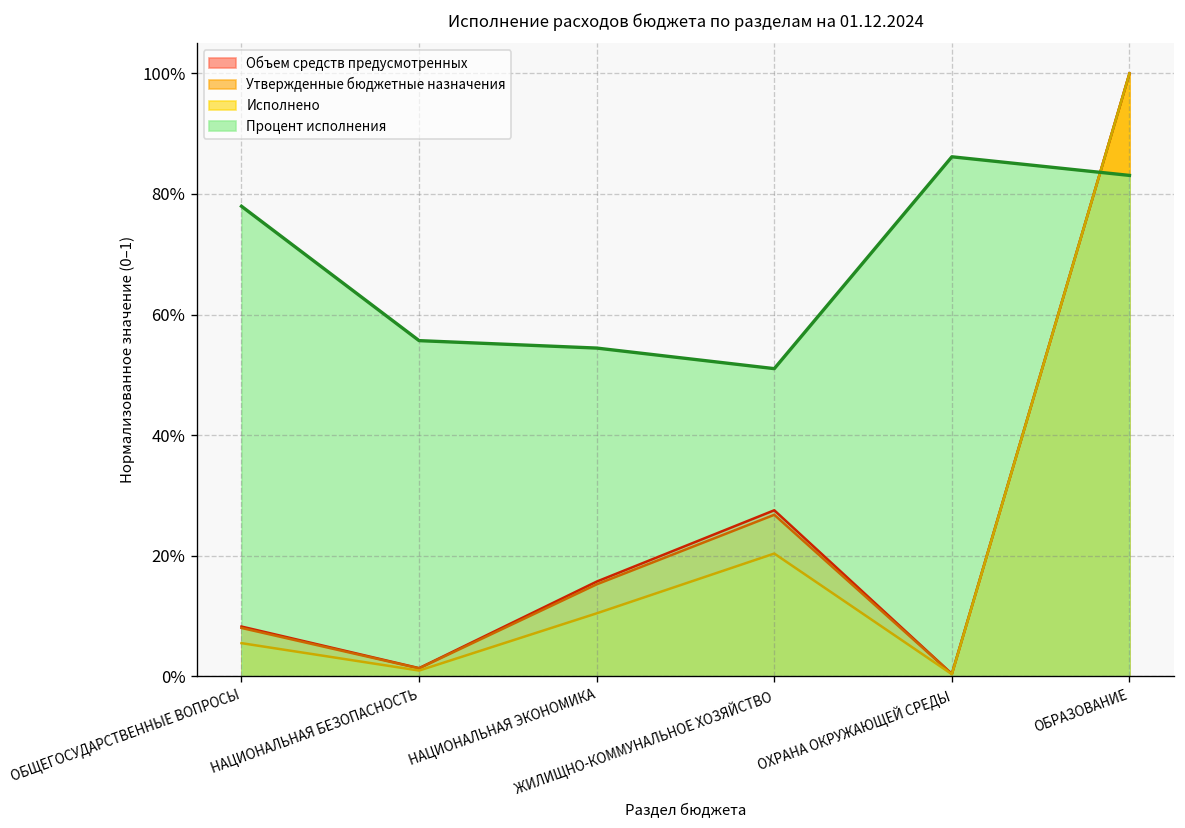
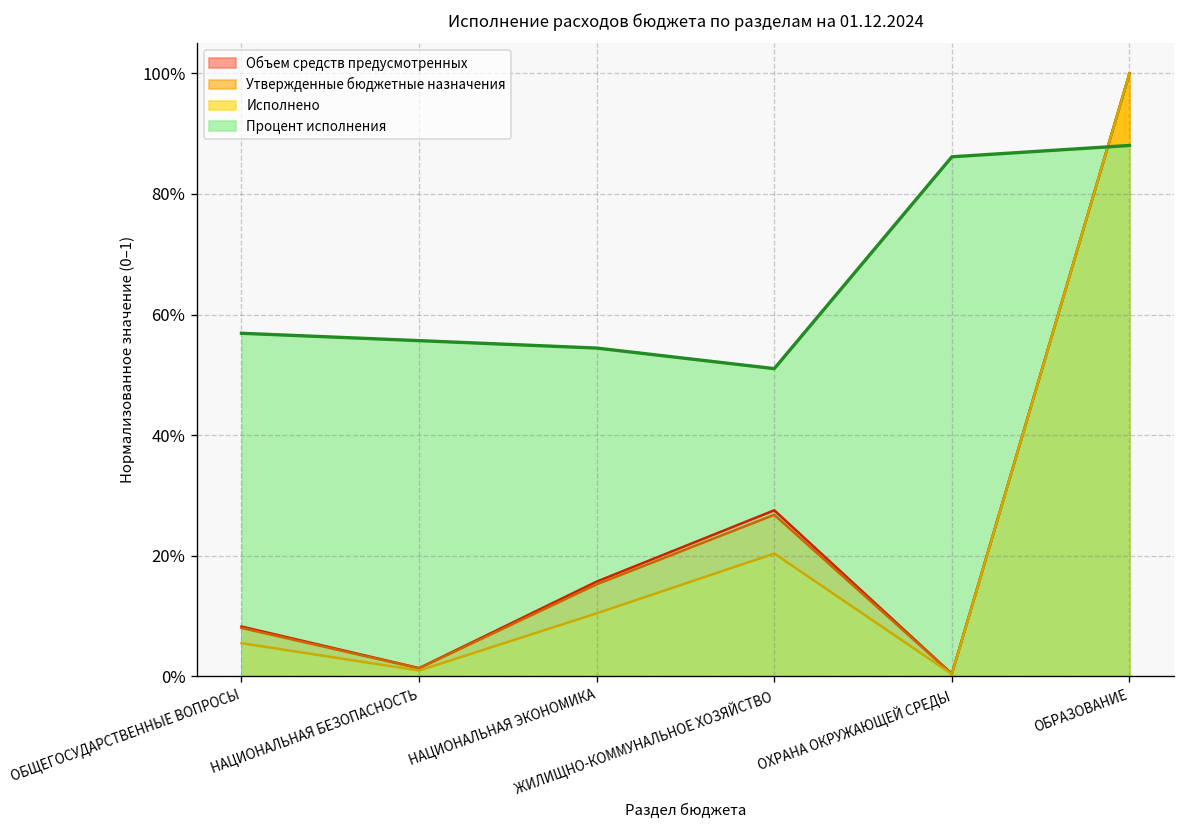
Процент исполнения, ОБЩЕГОСУДАРСТВЕННЫЕ ВОПРОСЫ: 78% -> 57%
Процент исполнения, ОБРАЗОВАНИЕ: 83% -> 88%
